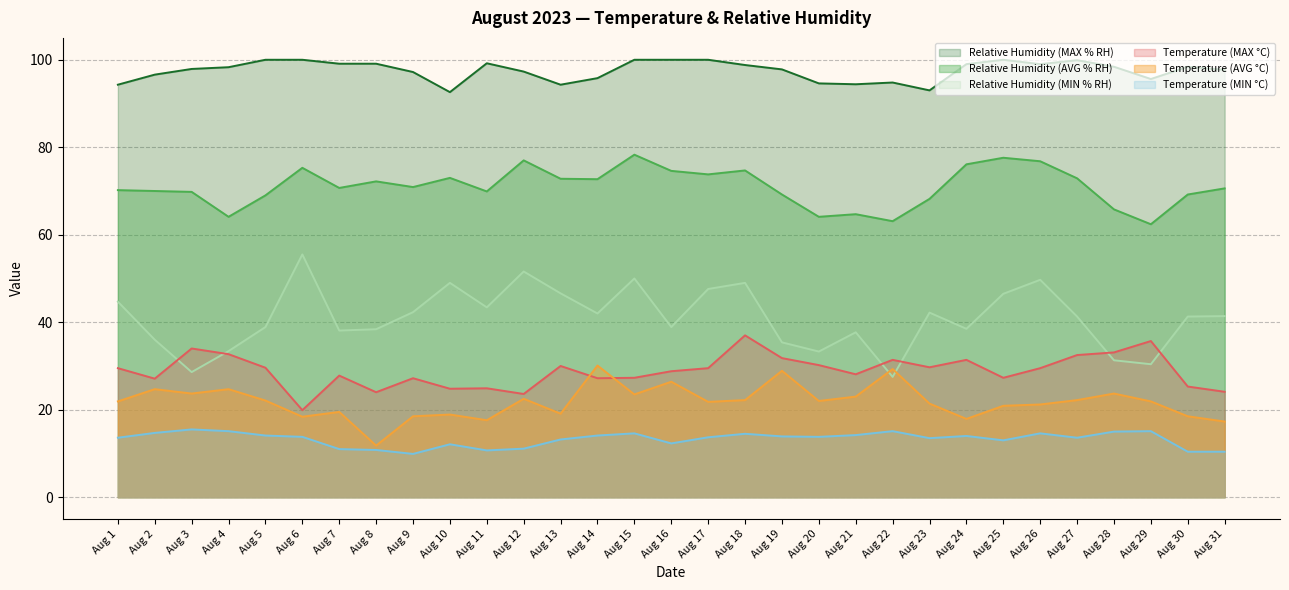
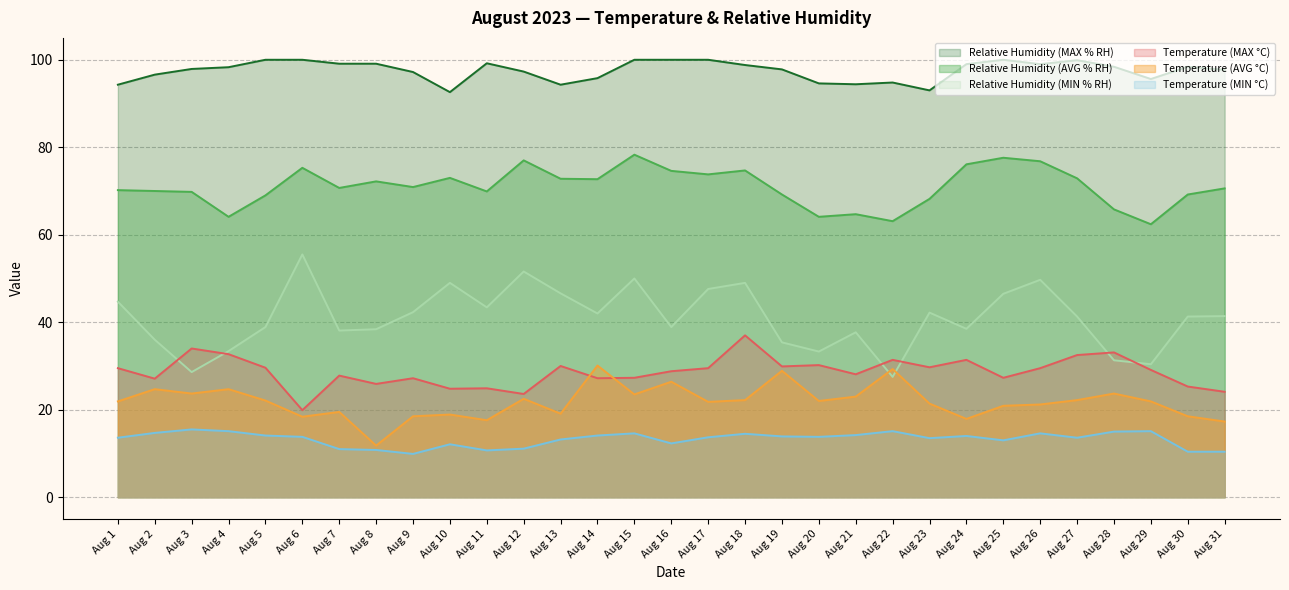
Temperature (MAX °C), Aug 8: 24 -> 26
Temperature (MAX °C), Aug 19: 32 -> 30
Temperature (MAX °C), Aug 29: 36 -> 29
